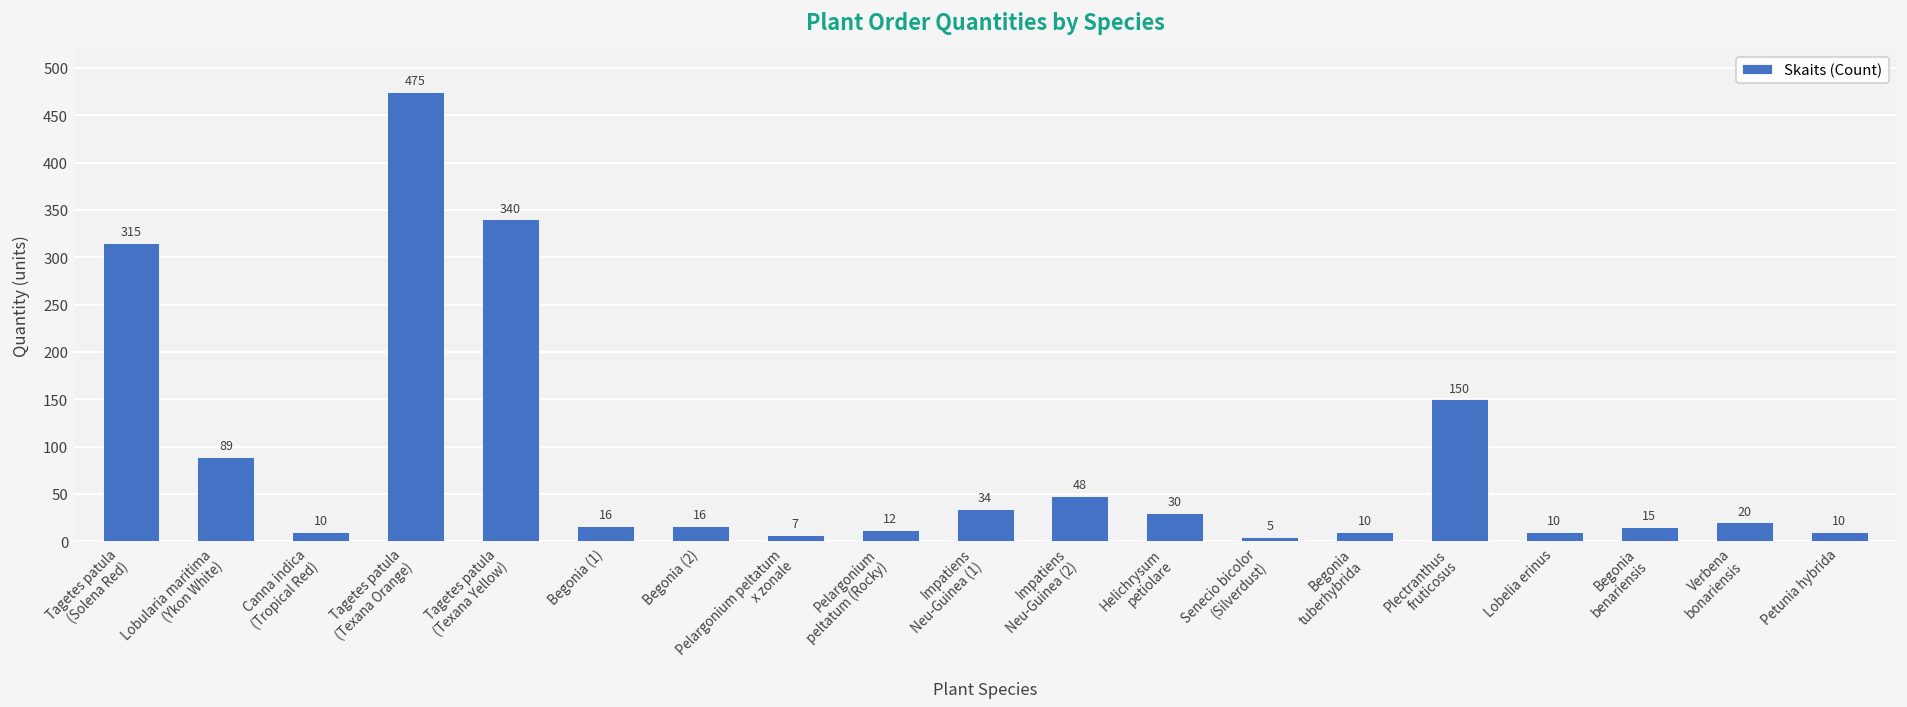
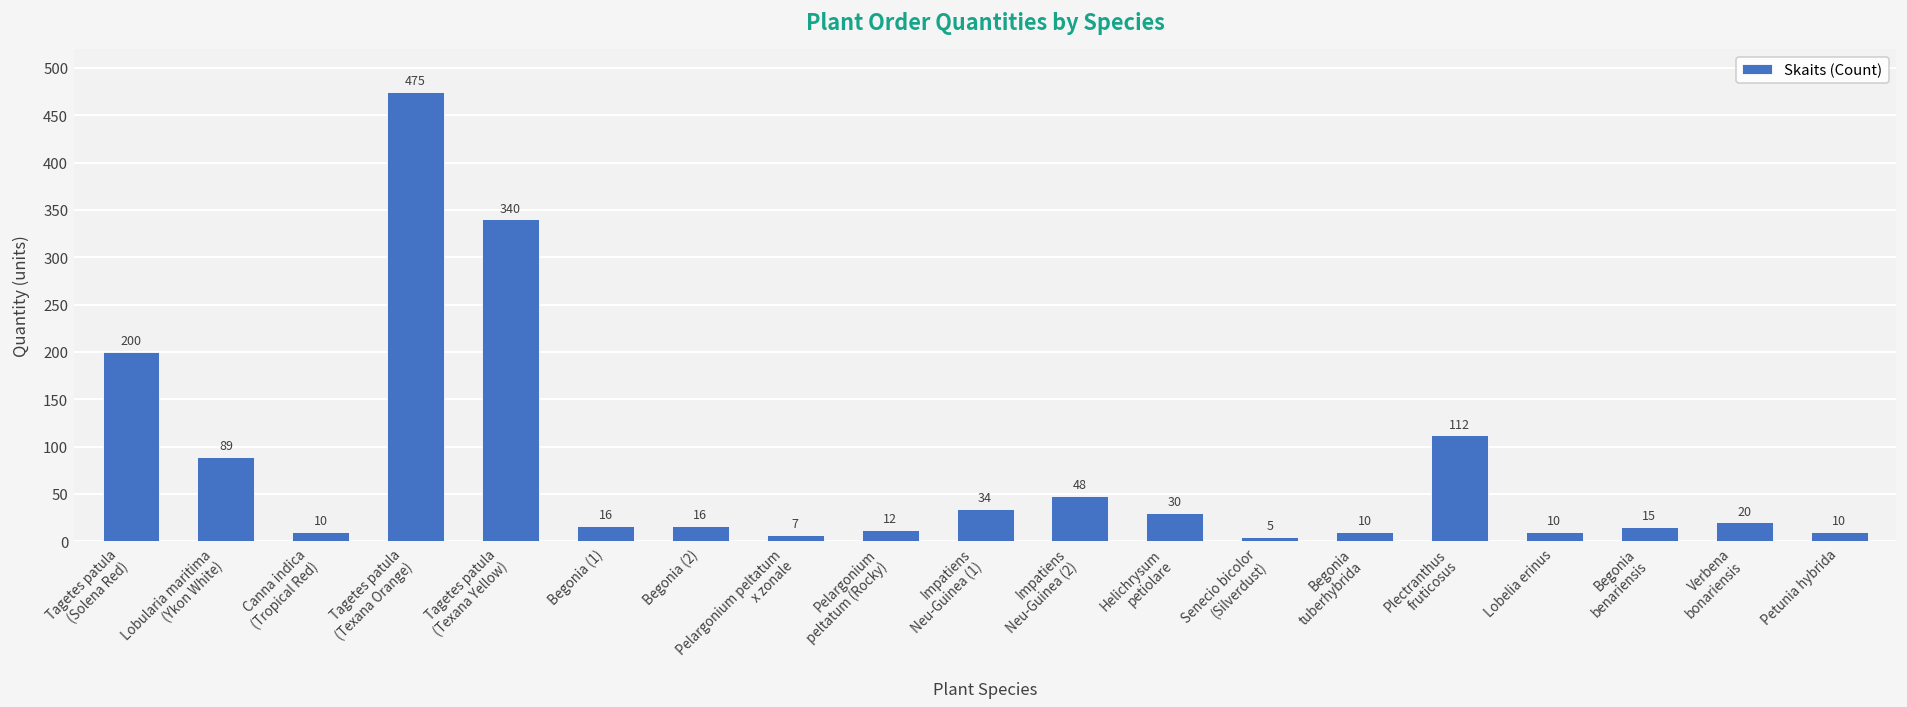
Tagetes patula (Solena Red): 315 -> 200
Plectranthus fruticosus: 150 -> 112
